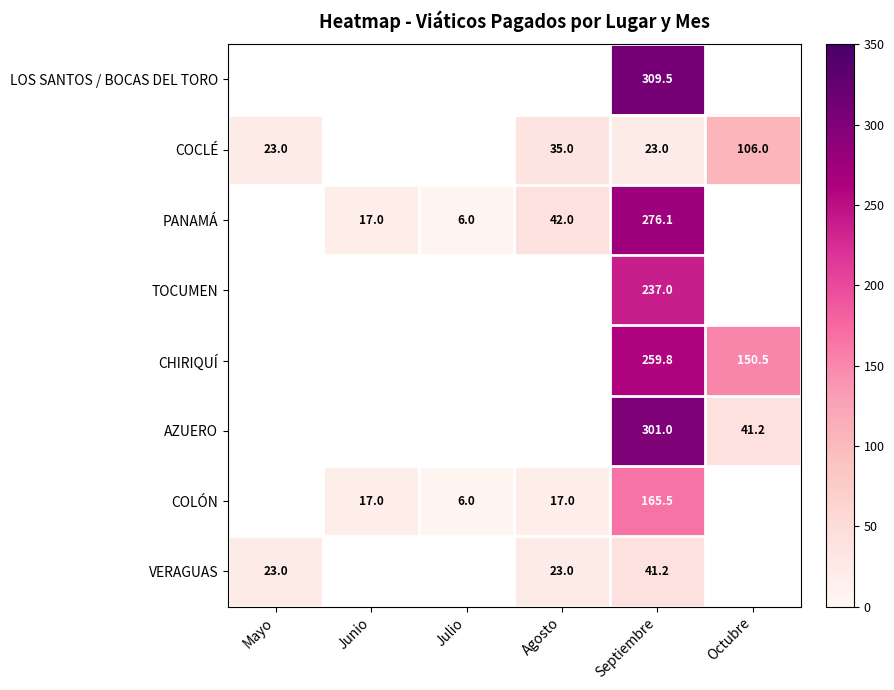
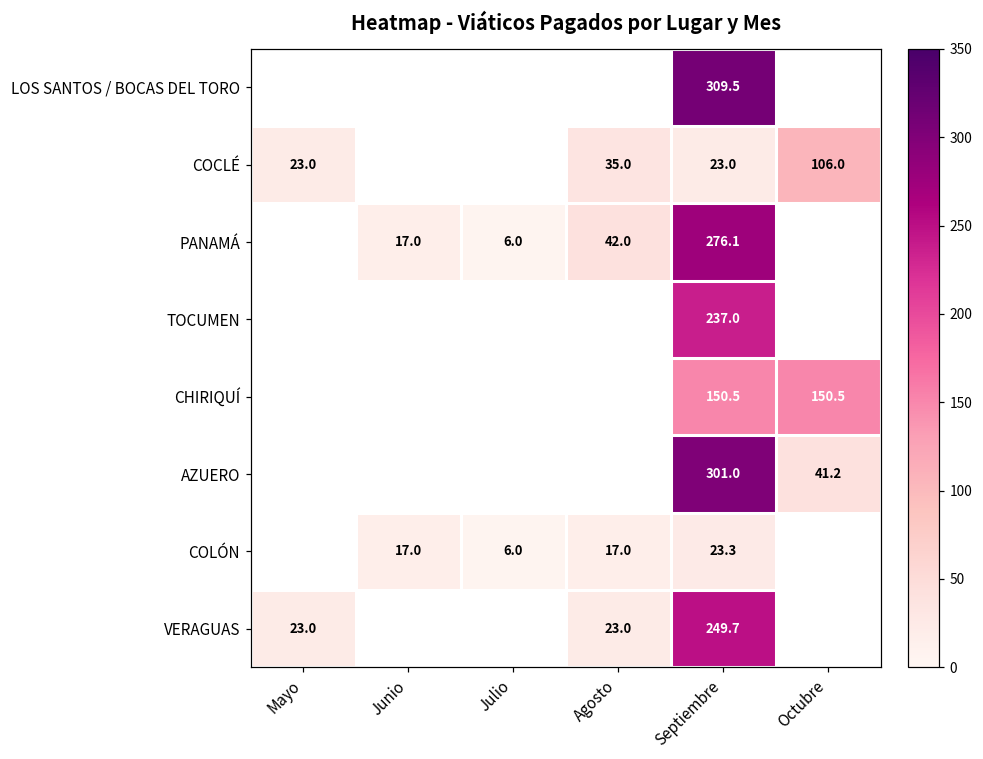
CHIRIQUÍ, Septiembre: 259.8 -> 150.5
COLÓN, Septiembre: 165.5 -> 23.3
VERAGUAS, Septiembre: 41.2 -> 249.7
